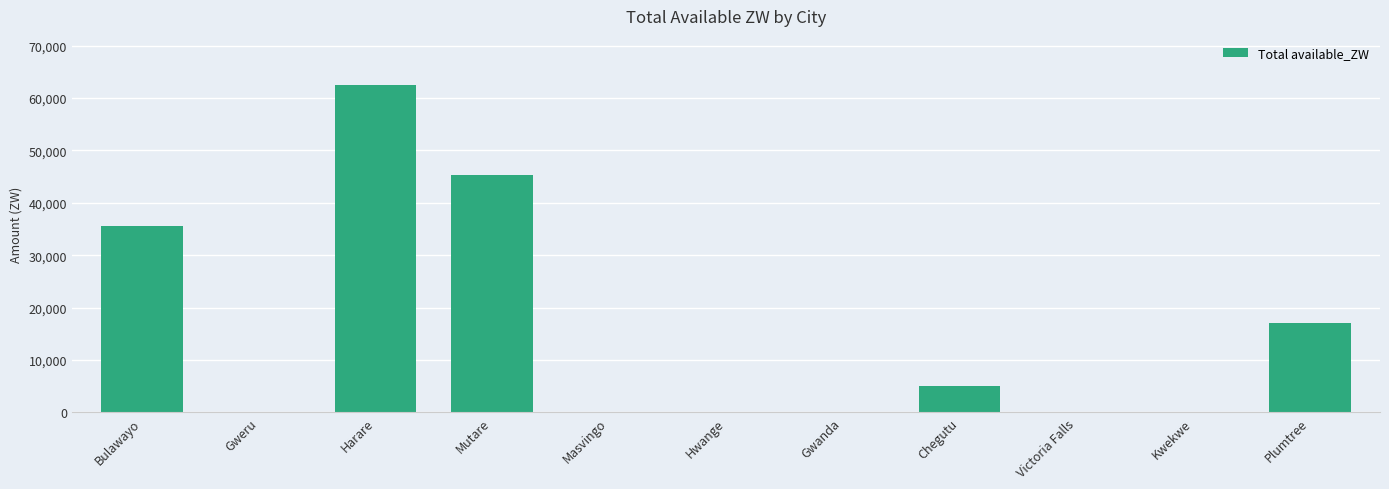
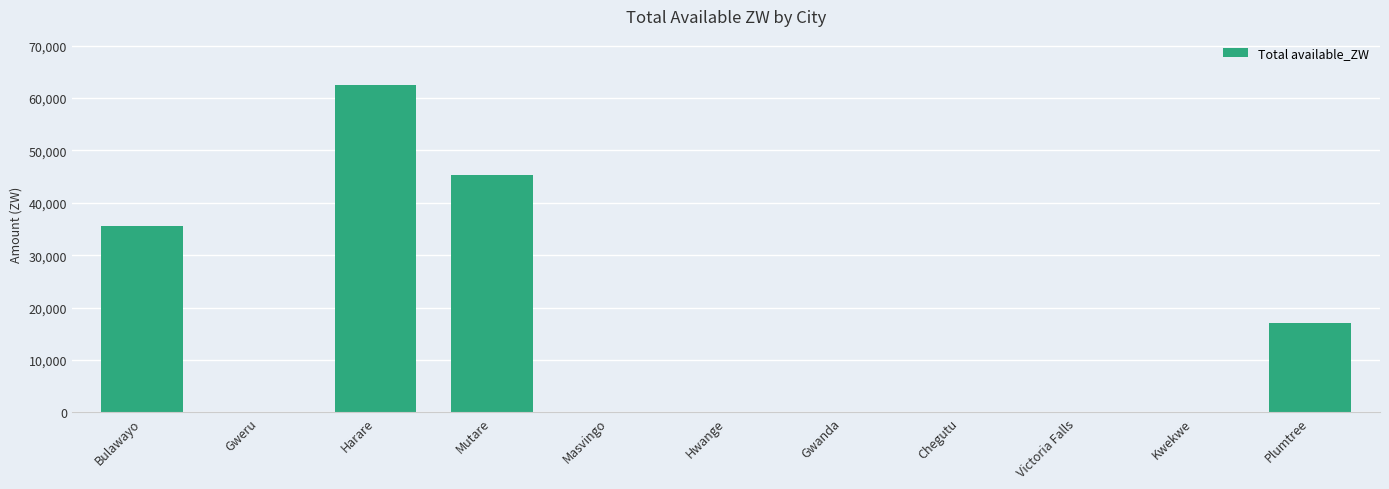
Chegutu: 5,000 -> 0
